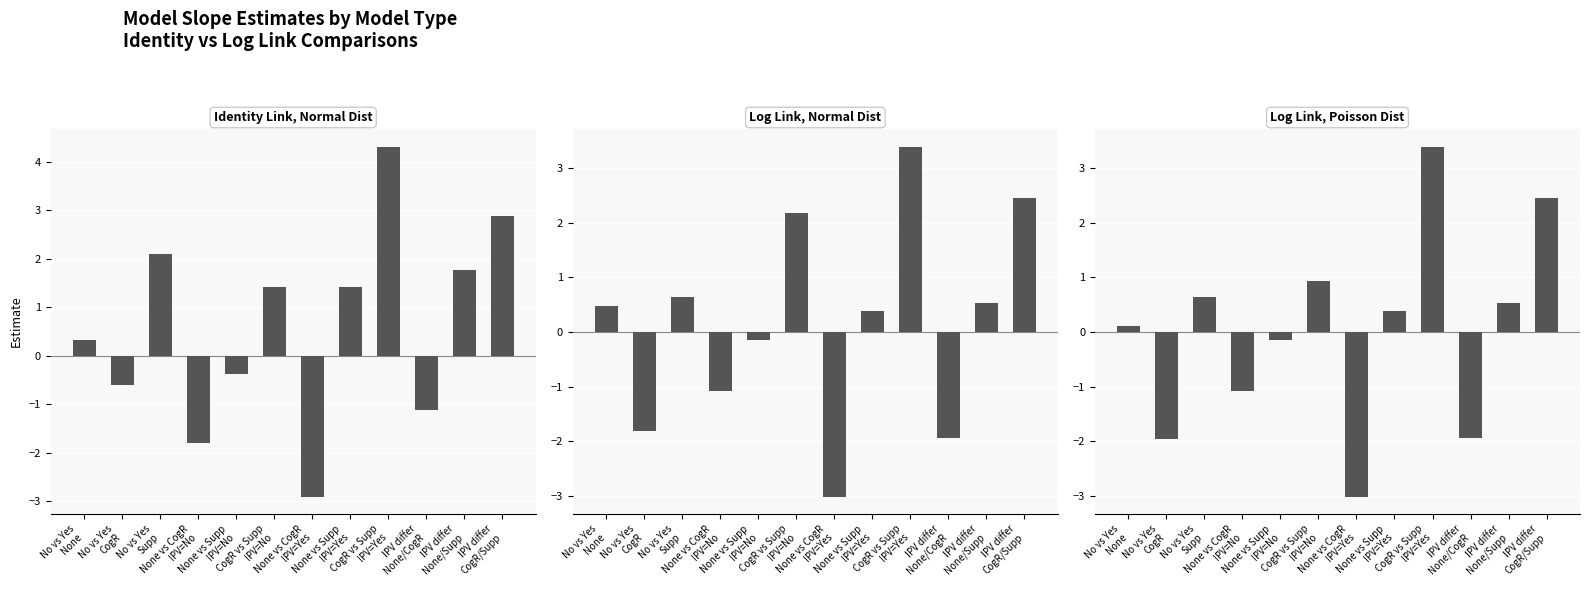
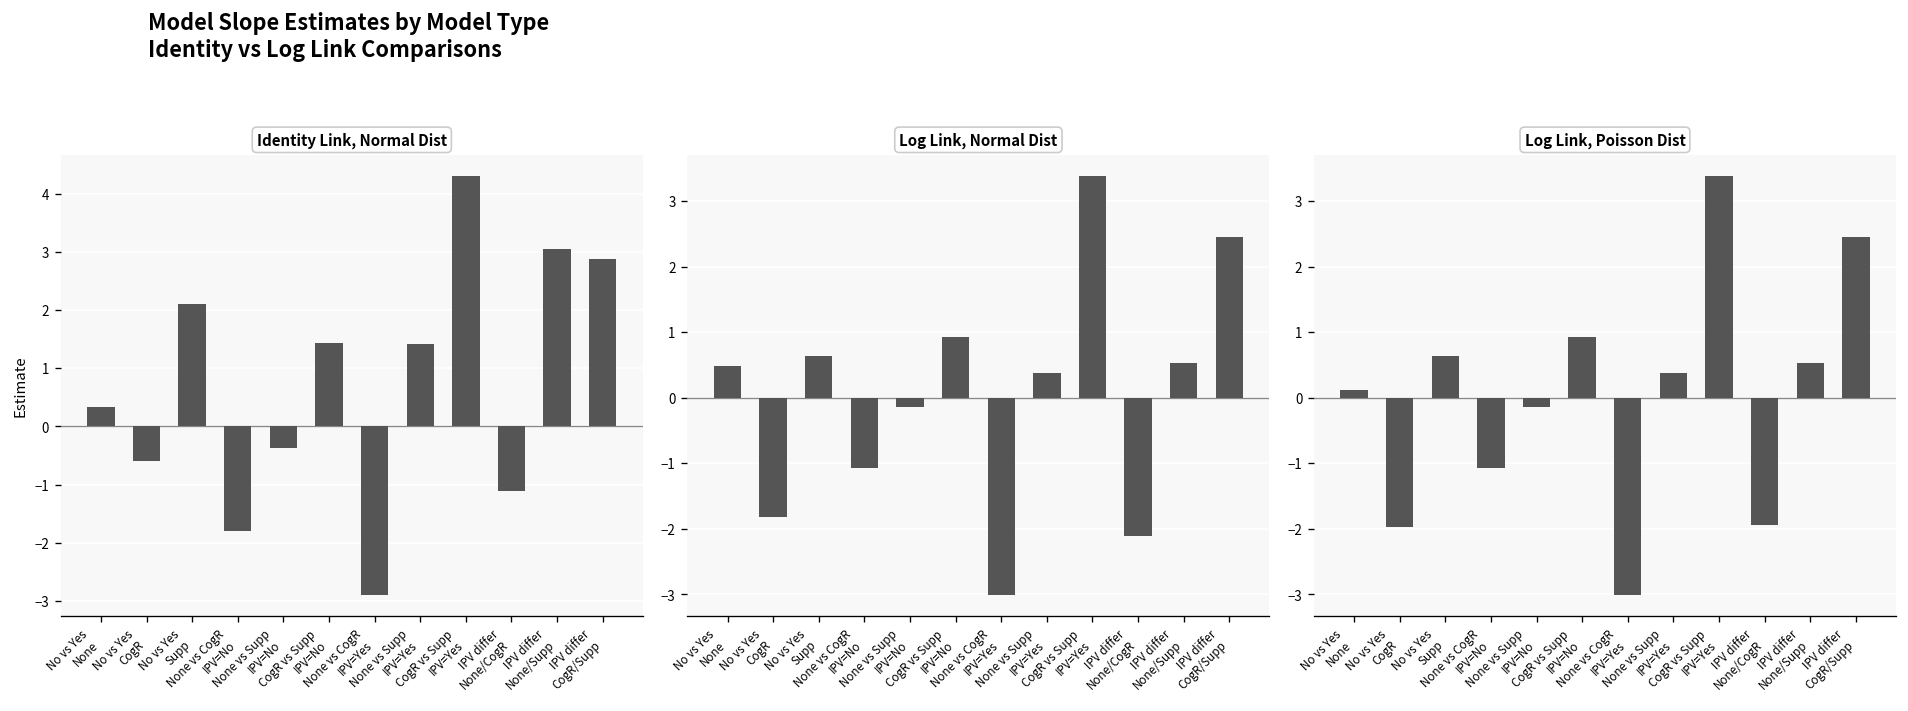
Identity Link, Normal Dist, IPV differ None/Supp: 1.8 -> 3.0
Log Link, Normal Dist, CogR vs Supp IPV=No: 2.2 -> 0.9
Log Link, Normal Dist, IPV differ None/CogR: -1.9 -> -2.1
